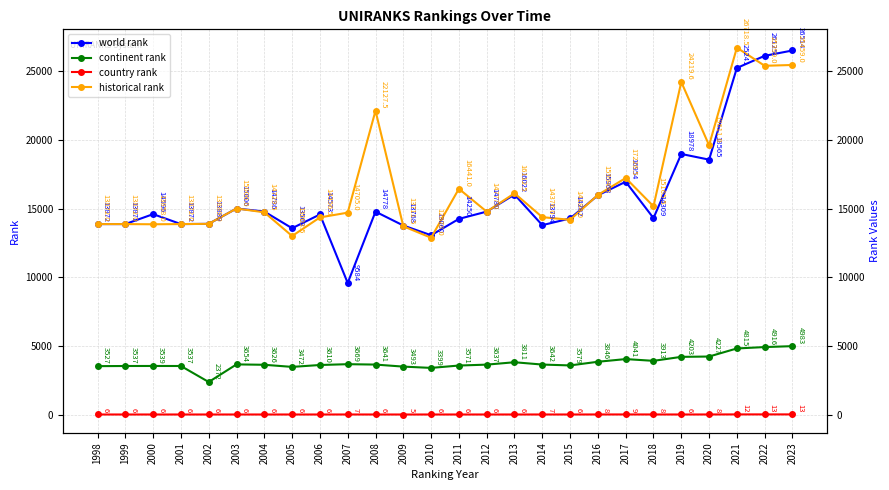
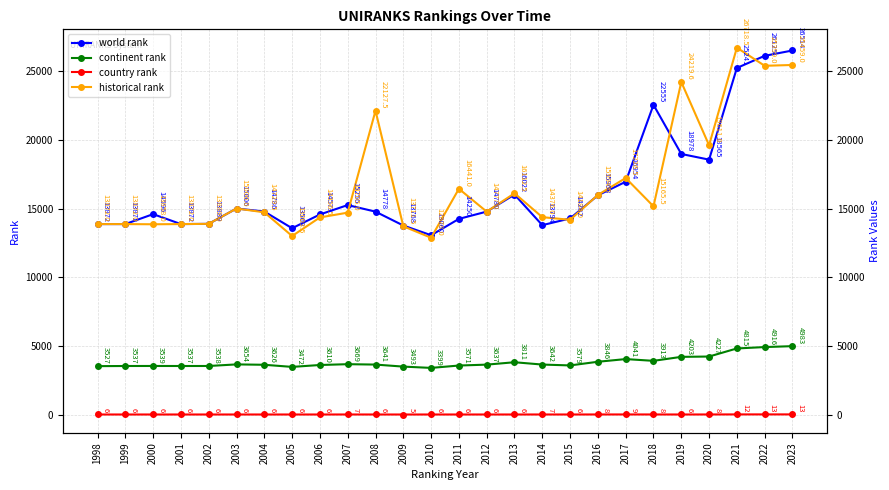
continent rank, 2002: 2372 -> 3538
world rank, 2007: 9584 -> 15256
world rank, 2018: 14309 -> 22555
